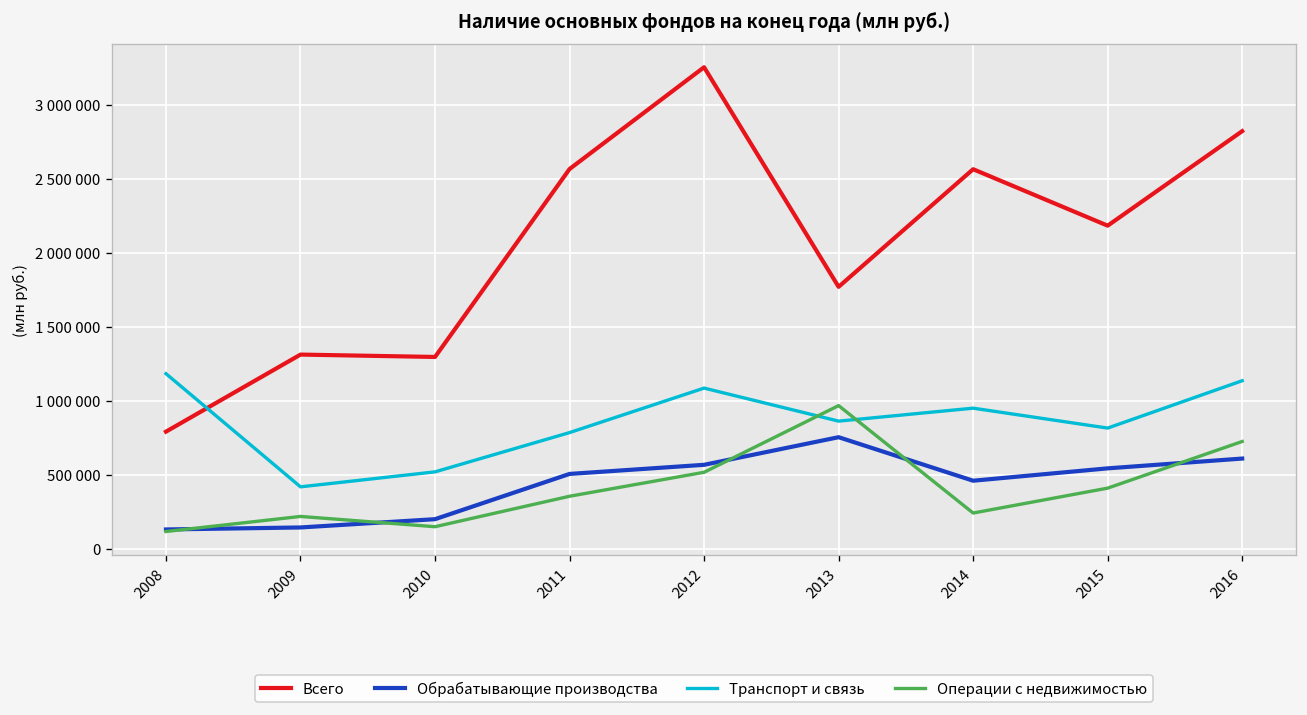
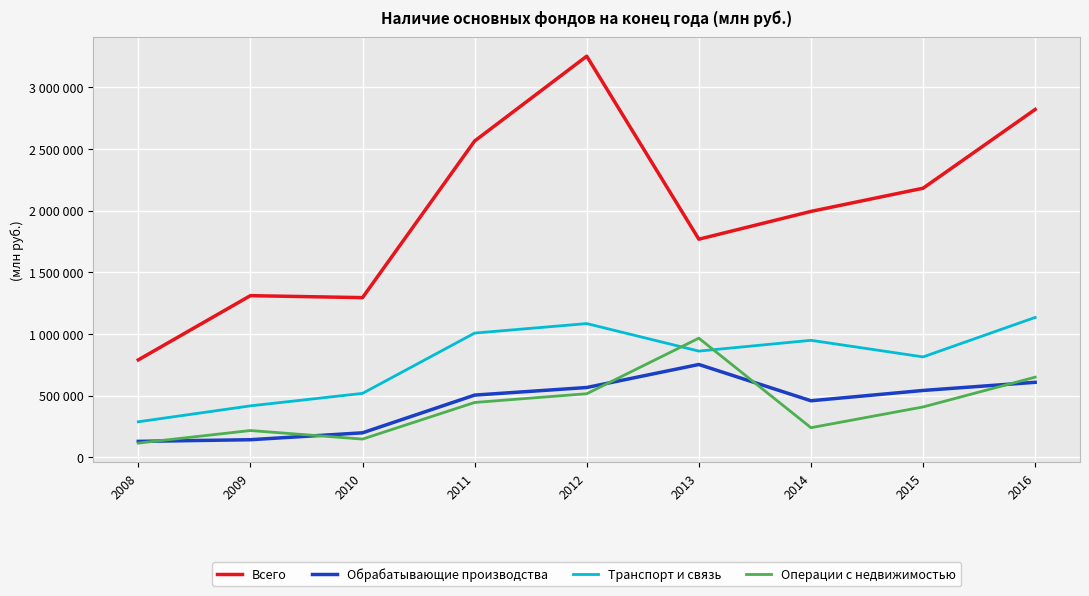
Транспорт и связь, 2008: 1180000 -> 290000
Транспорт и связь, 2011: 780000 -> 1010000
Операции с недвижимостью, 2011: 350000 -> 440000
Всего, 2014: 2560000 -> 1990000
Операции с недвижимостью, 2016: 720000 -> 650000
